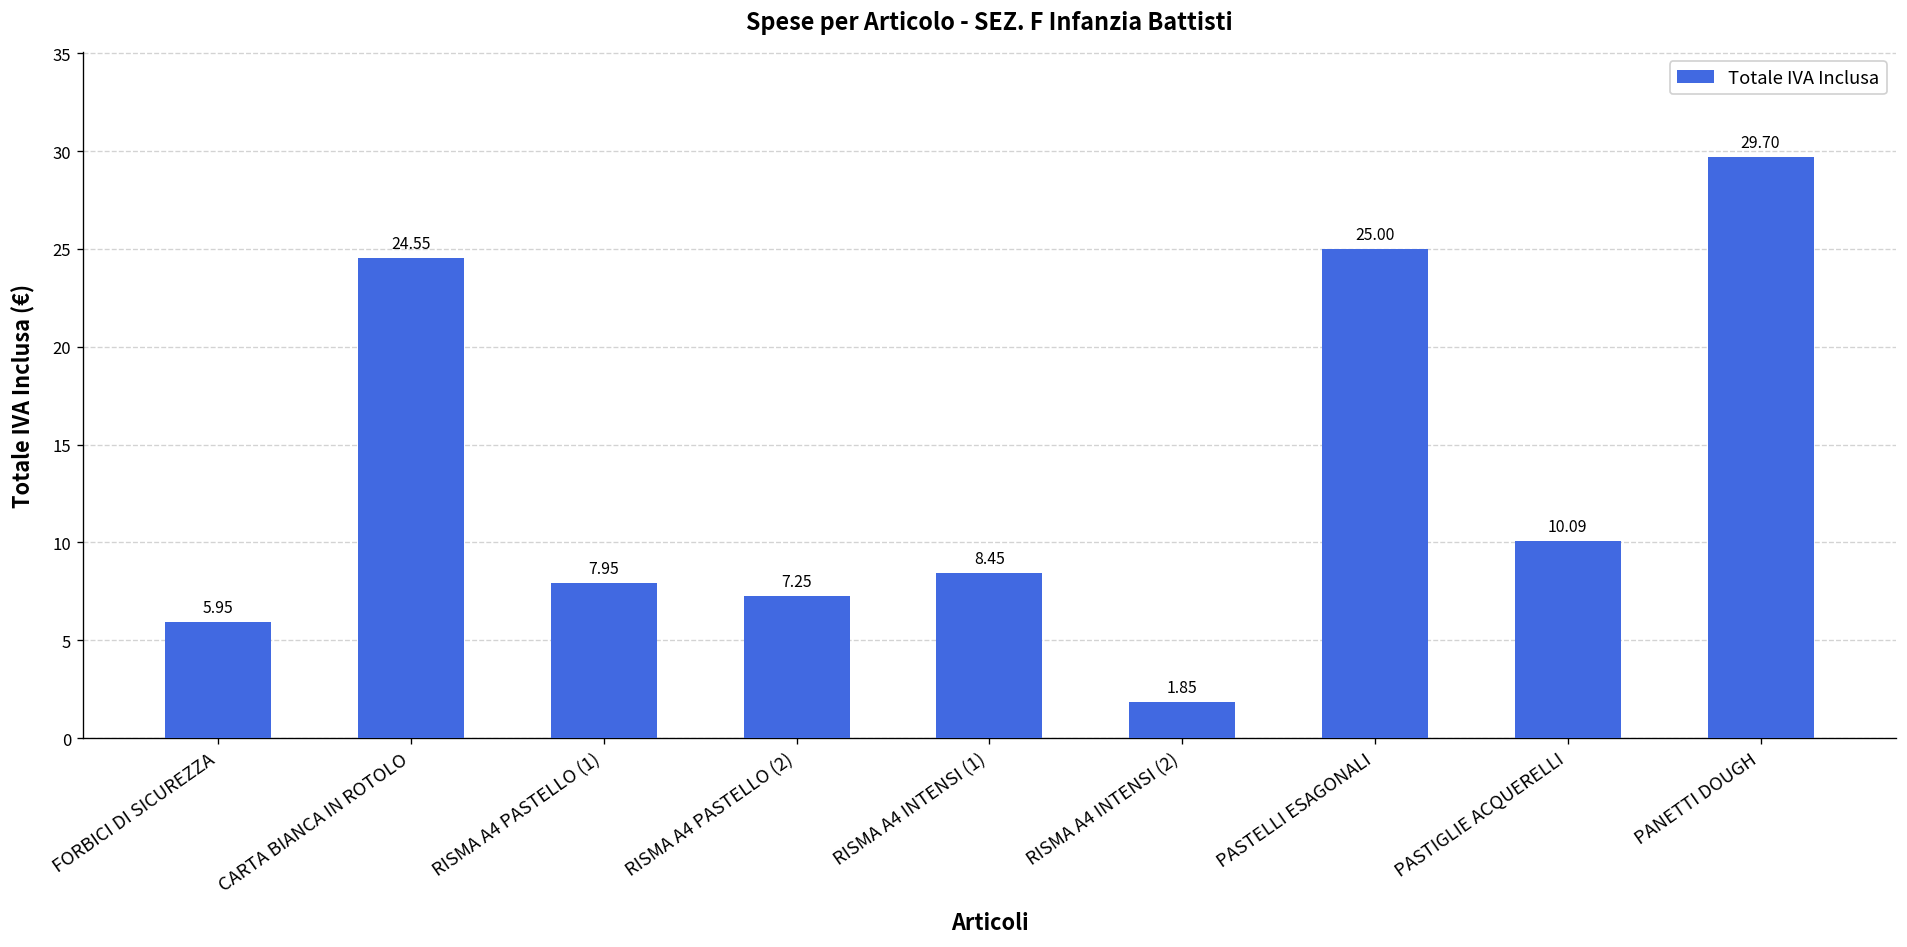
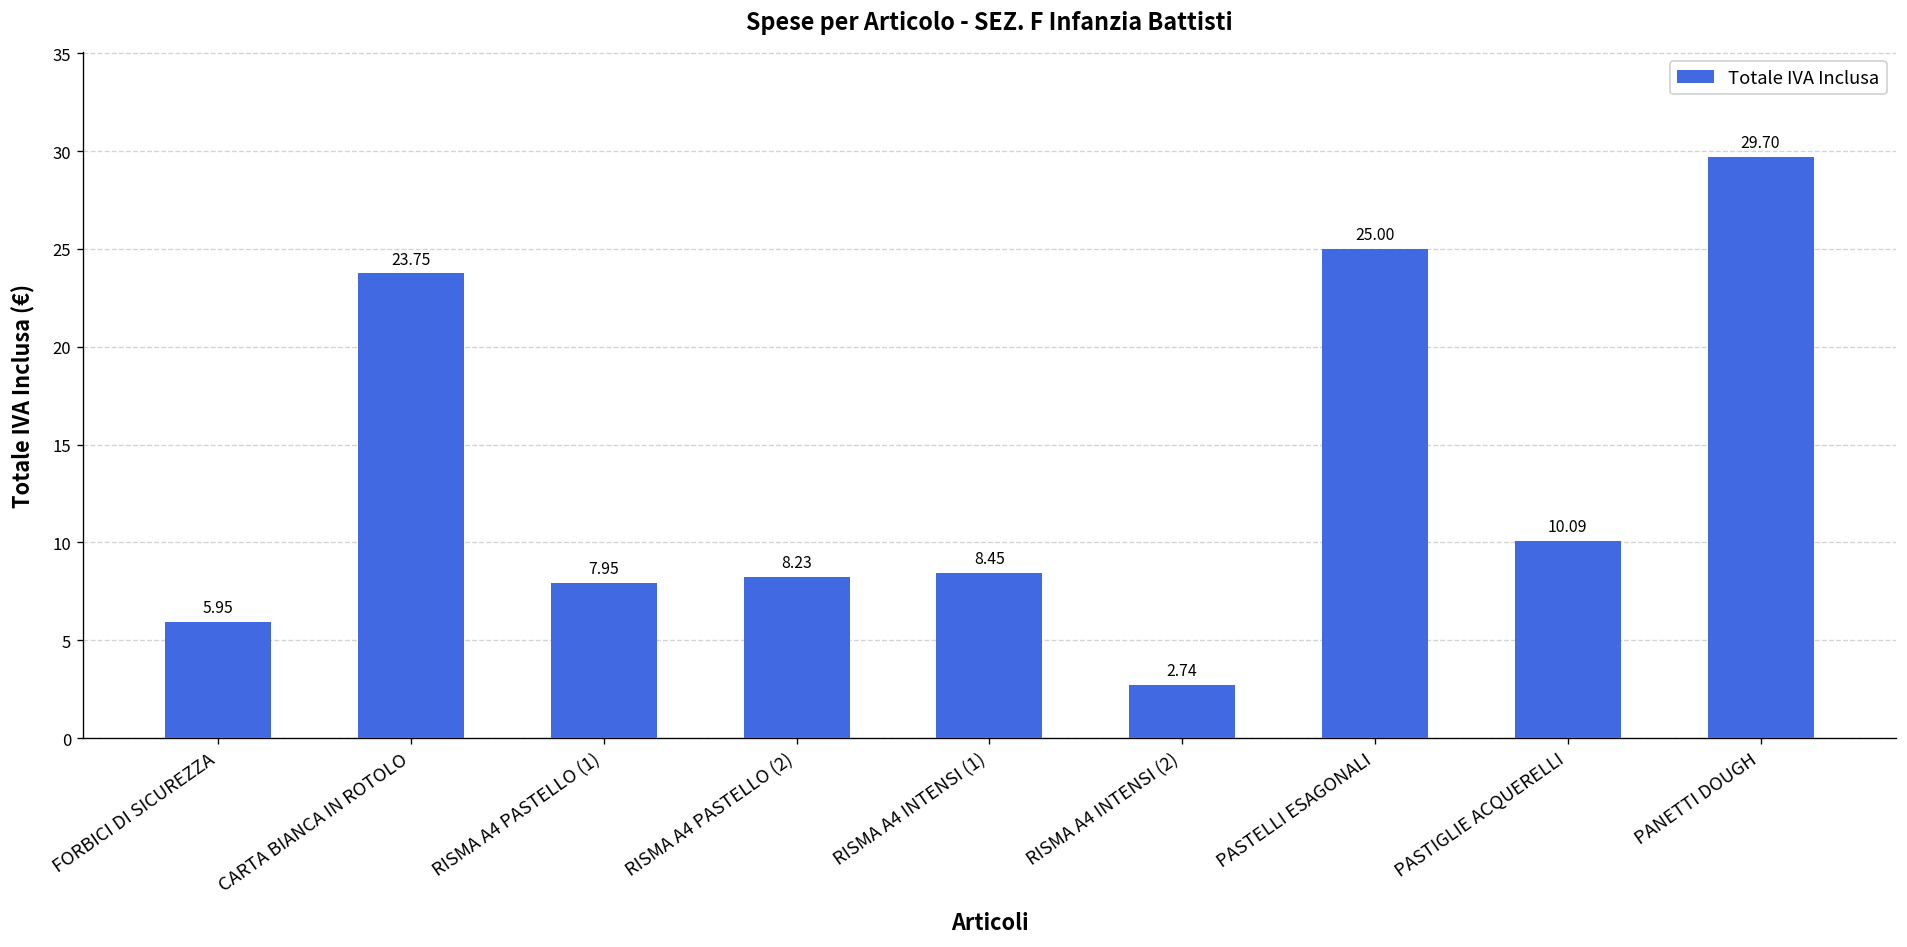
CARTA BIANCA IN ROTOLO: 24.55 -> 23.75
RISMA A4 PASTELLO (2): 7.25 -> 8.23
RISMA A4 INTENSI (2): 1.85 -> 2.74
